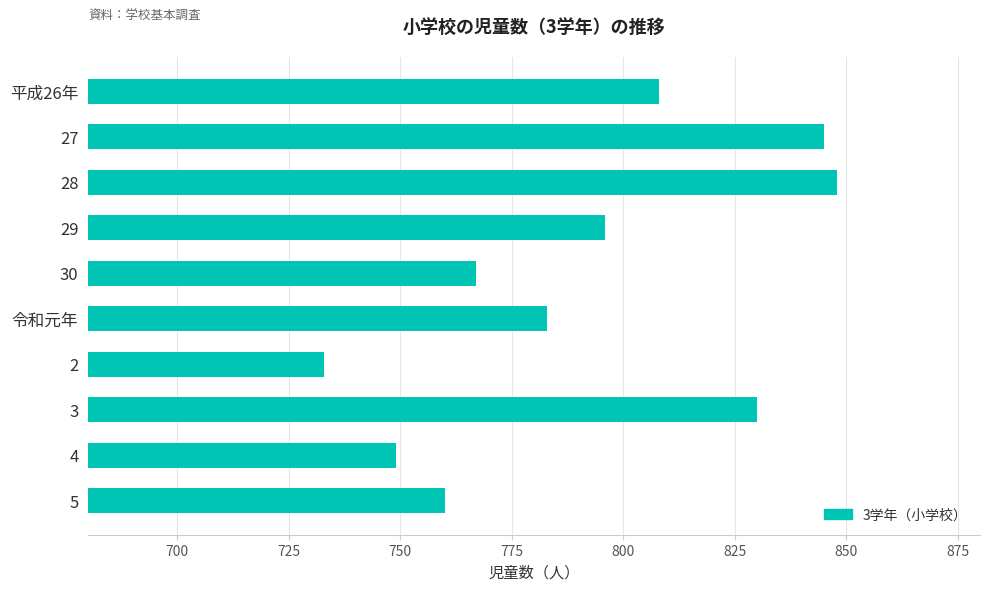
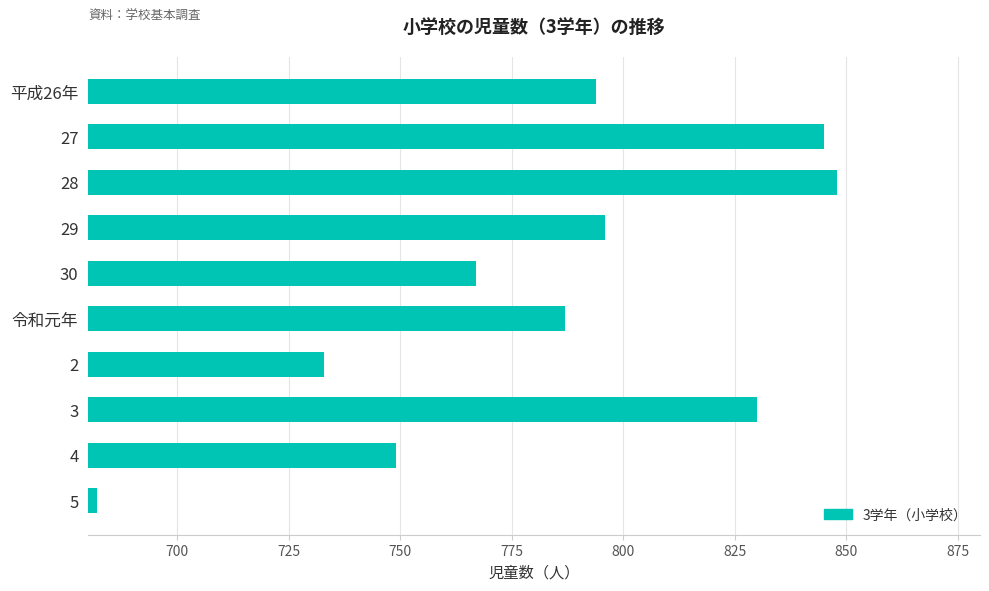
平成26年: 808 -> 794
令和元年: 783 -> 787
5: 760 -> 682
